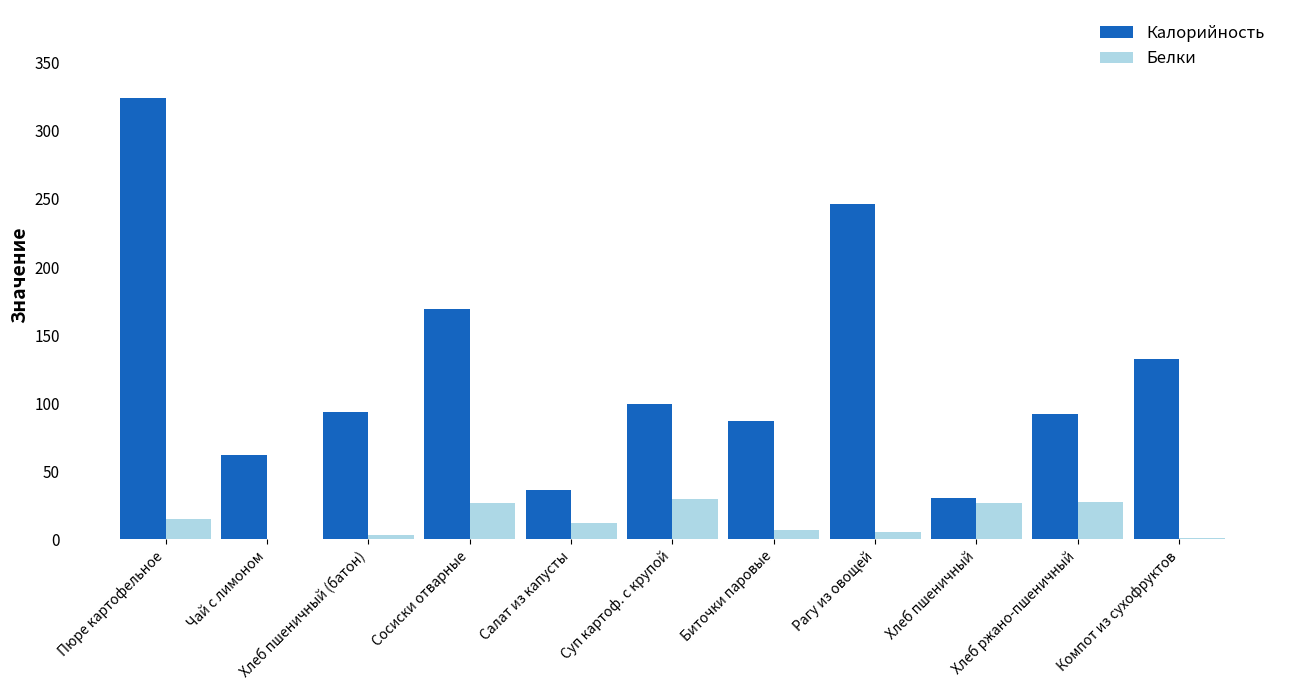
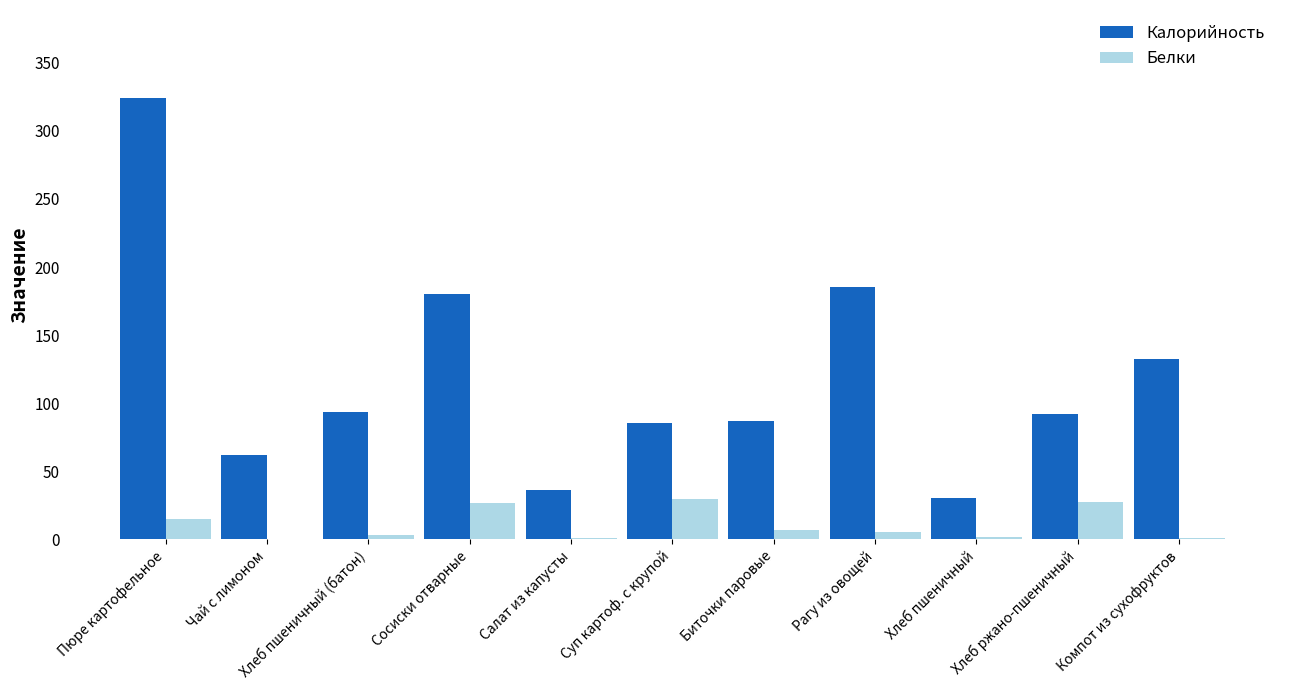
Калорийность, Сосиски отварные: 169 -> 180
Белки, Салат из капусты: 12 -> 1
Калорийность, Суп картоф. с крупой: 99 -> 86
Калорийность, Рагу из овощей: 246 -> 185
Белки, Хлеб пшеничный: 27 -> 2
